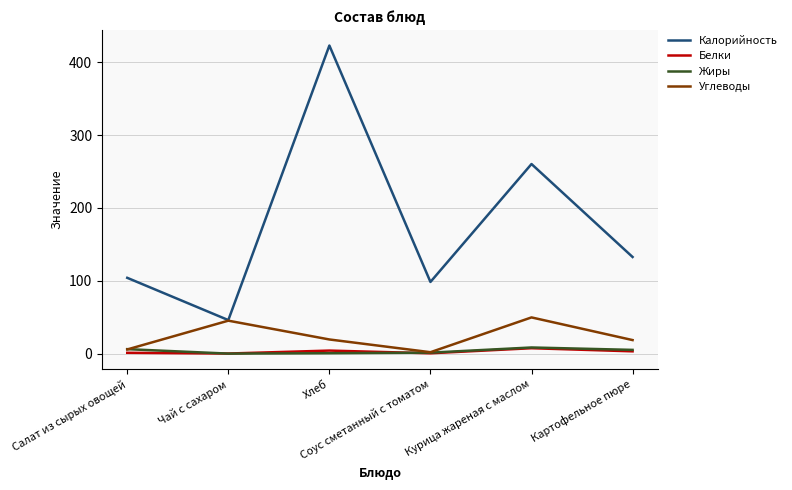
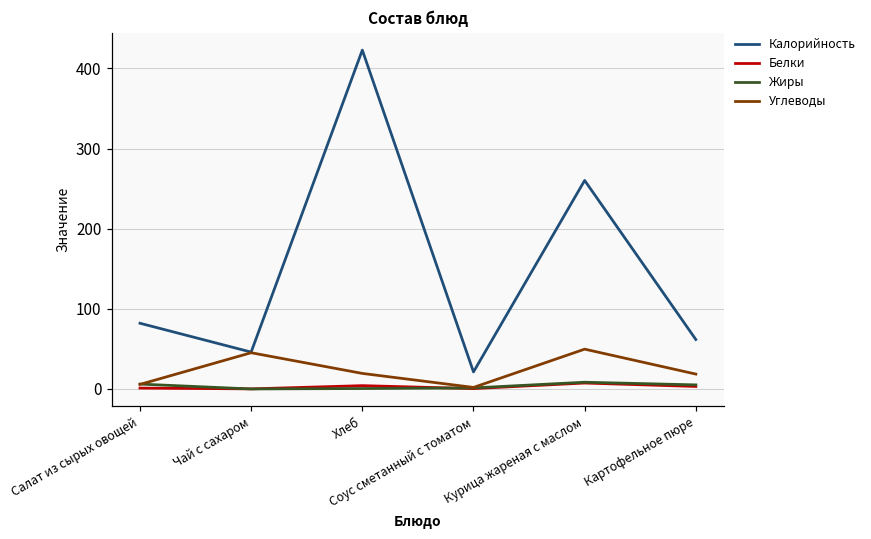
Калорийность, Салат из сырых овощей: 100 -> 80
Калорийность, Соус сметанный с томатом: 100 -> 20
Калорийность, Картофельное пюре: 130 -> 60
